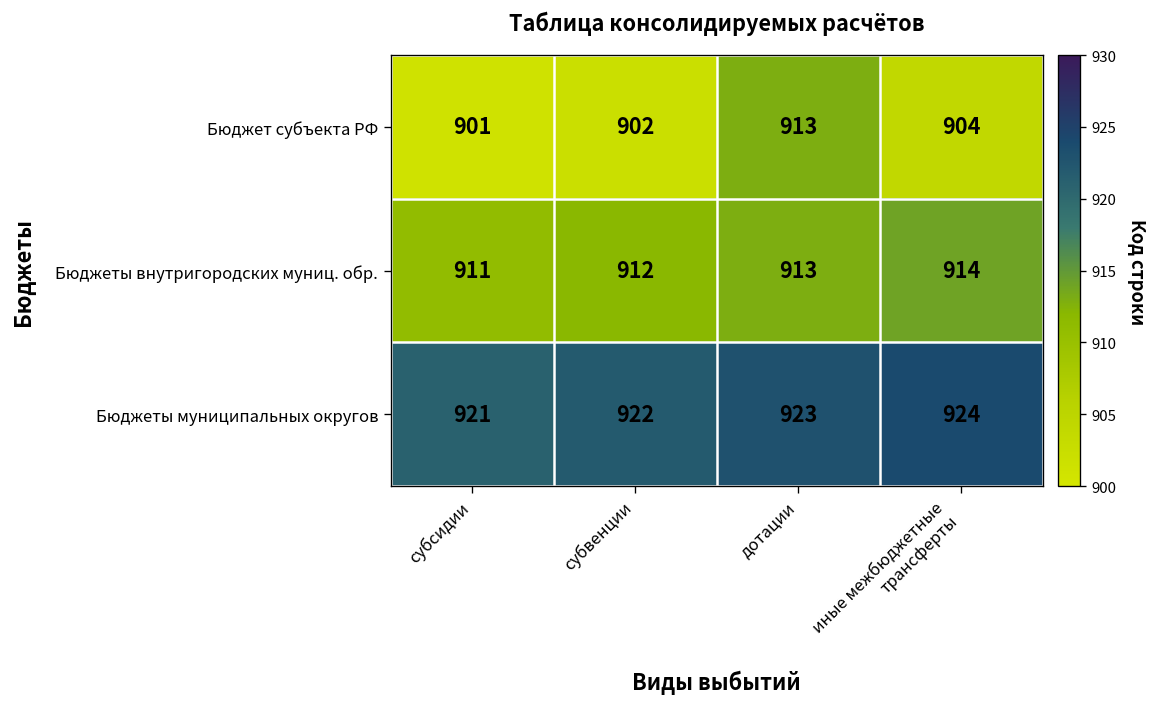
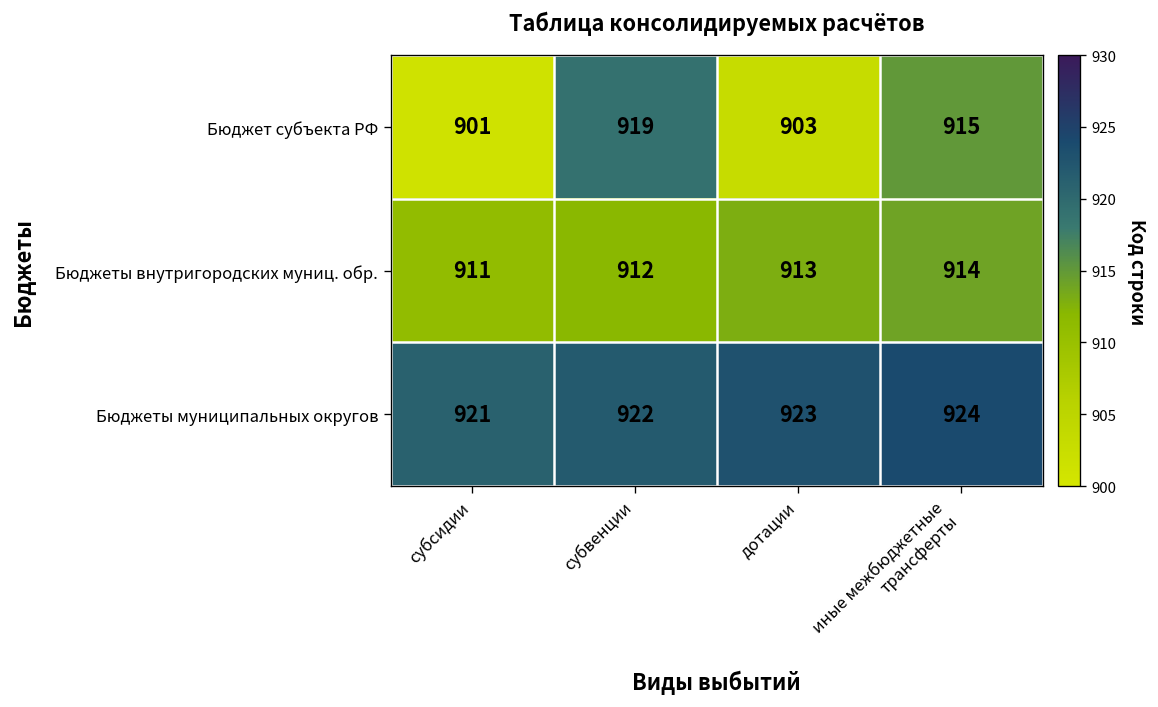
Бюджет субъекта РФ, субвенции: 902 -> 919
Бюджет субъекта РФ, дотации: 913 -> 903
Бюджет субъекта РФ, иные межбюджетные трансферты: 904 -> 915
